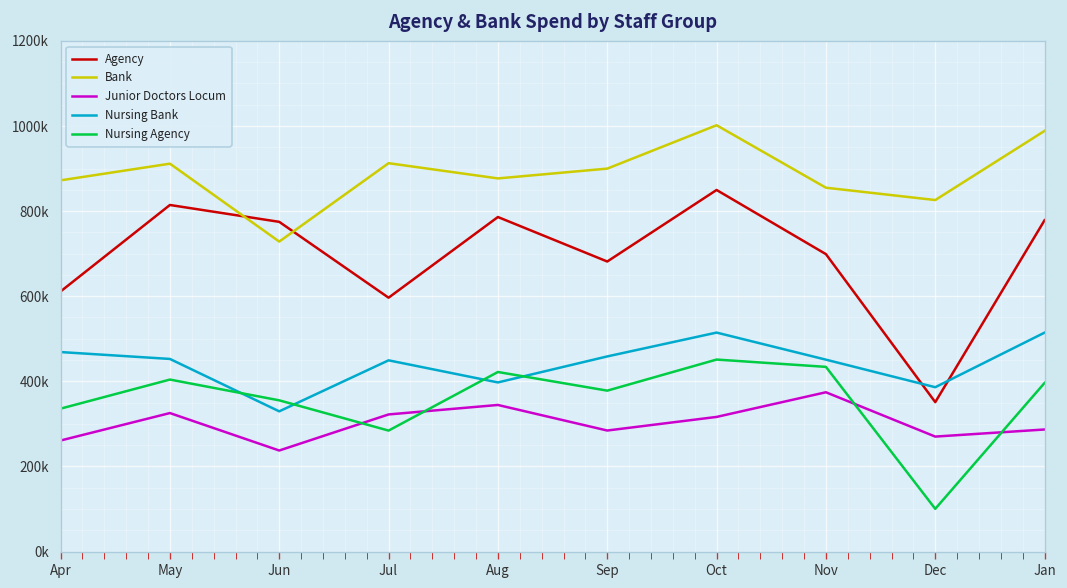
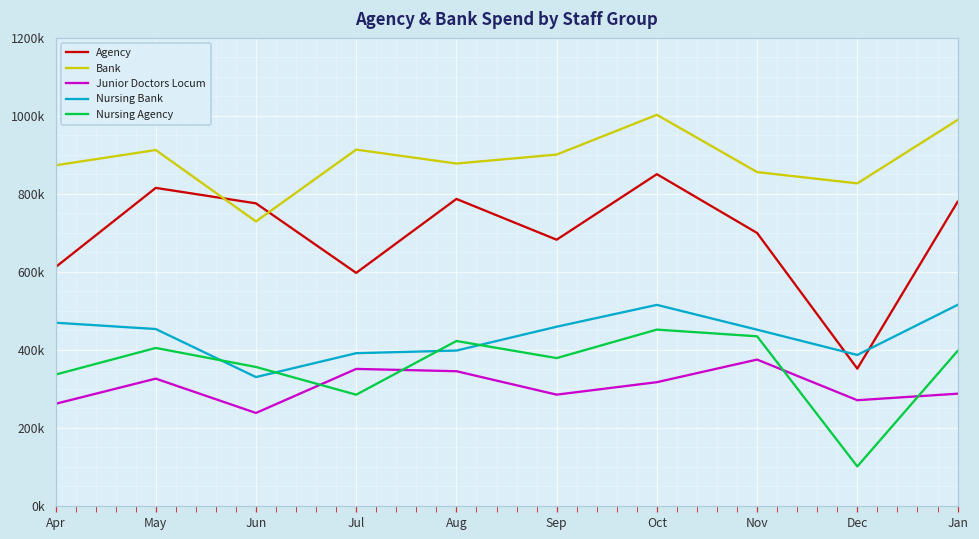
Junior Doctors Locum, Jul: 320000 -> 350000
Nursing Bank, Jul: 450000 -> 390000
